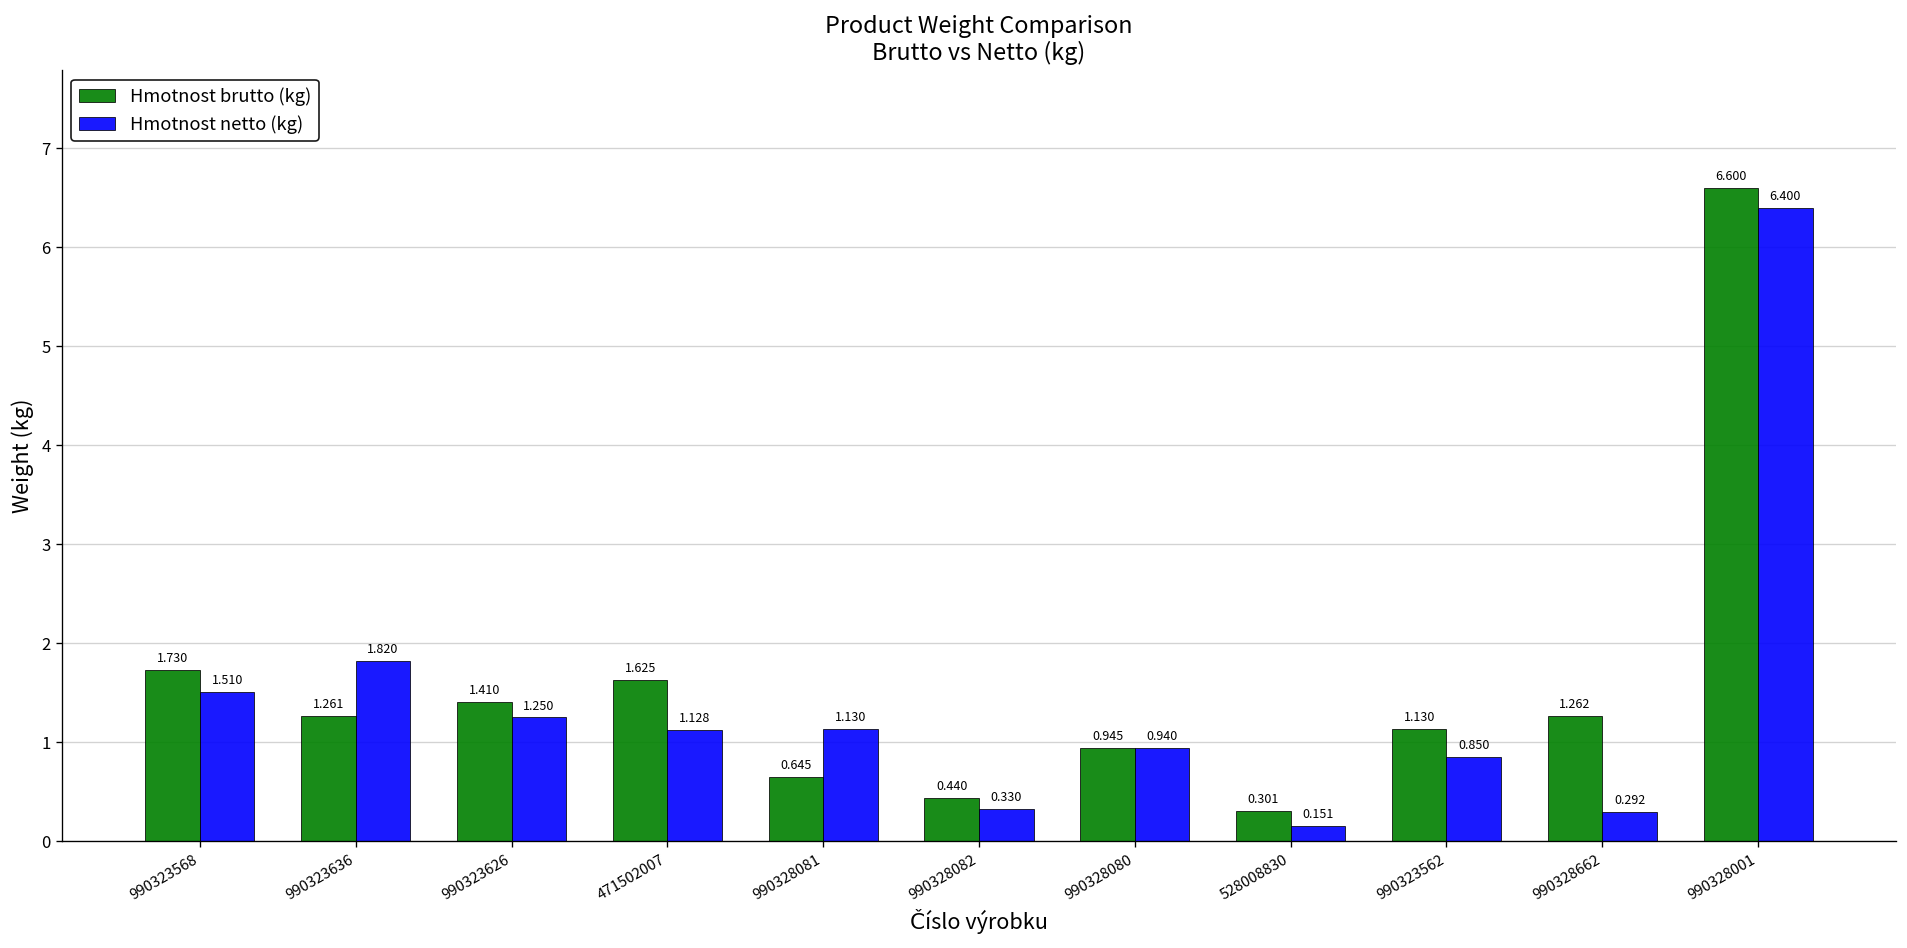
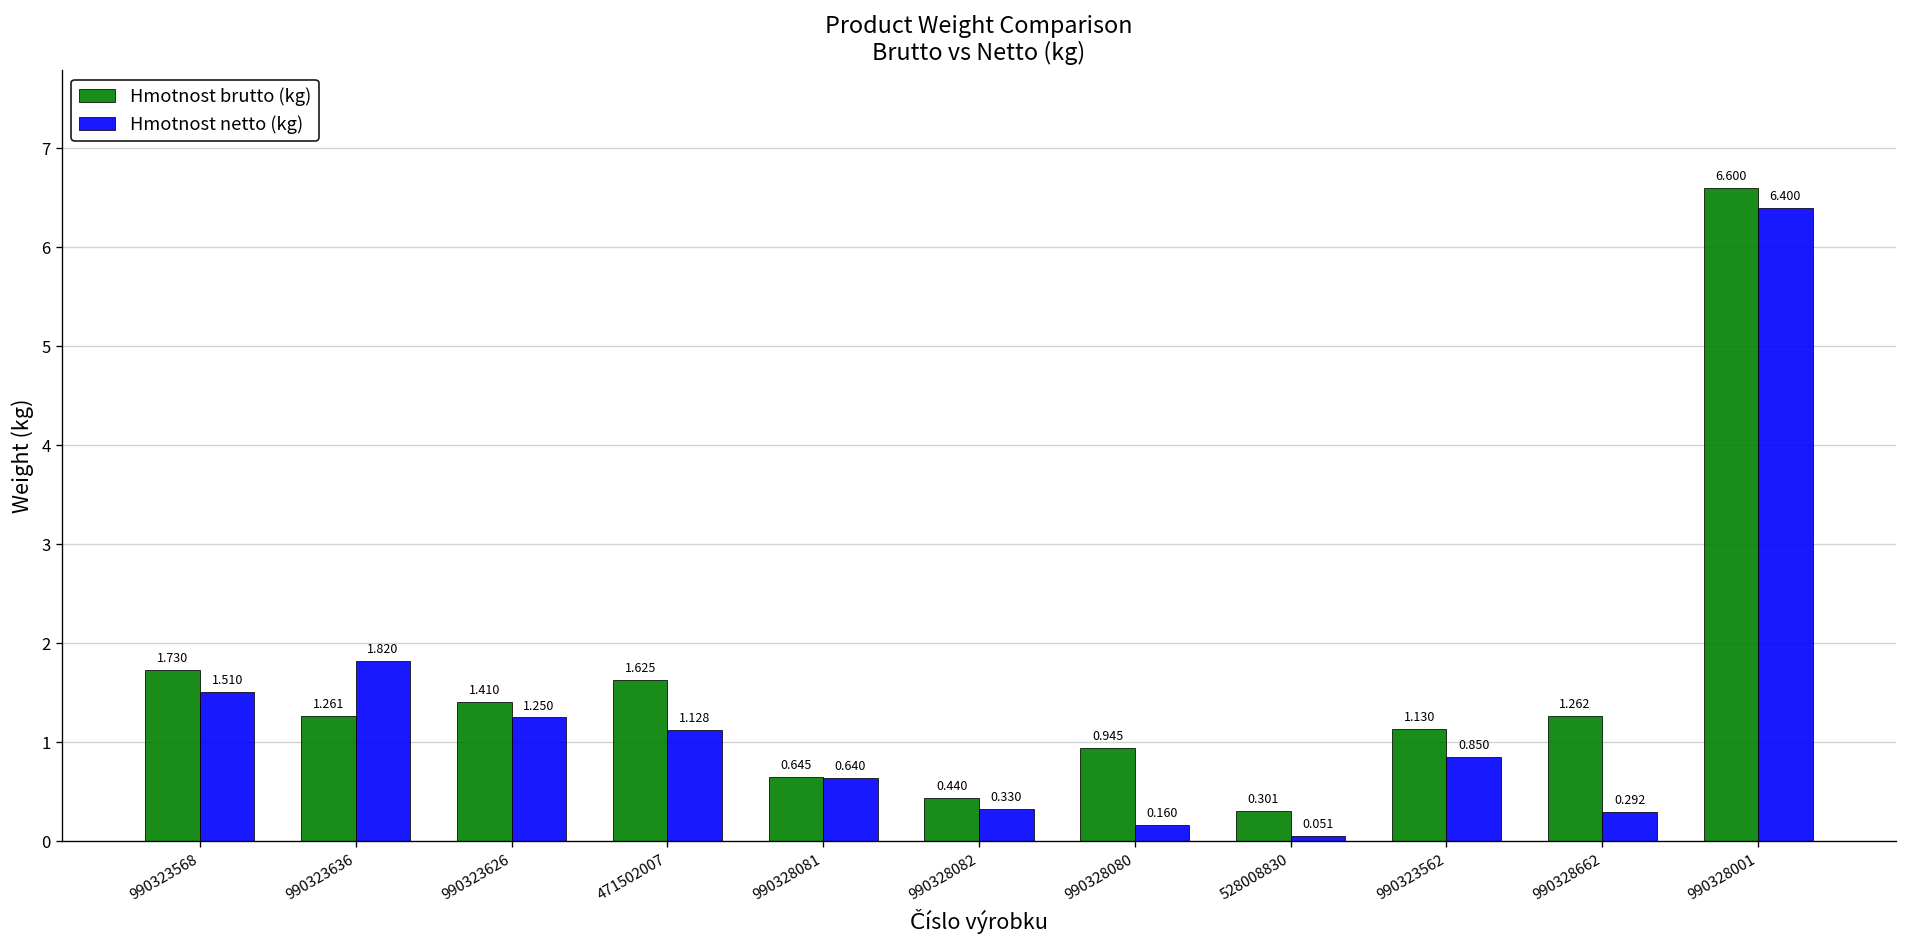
Hmotnost netto (kg), 990328081: 1.130 -> 0.640
Hmotnost netto (kg), 990328080: 0.940 -> 0.160
Hmotnost netto (kg), 528008830: 0.151 -> 0.051
